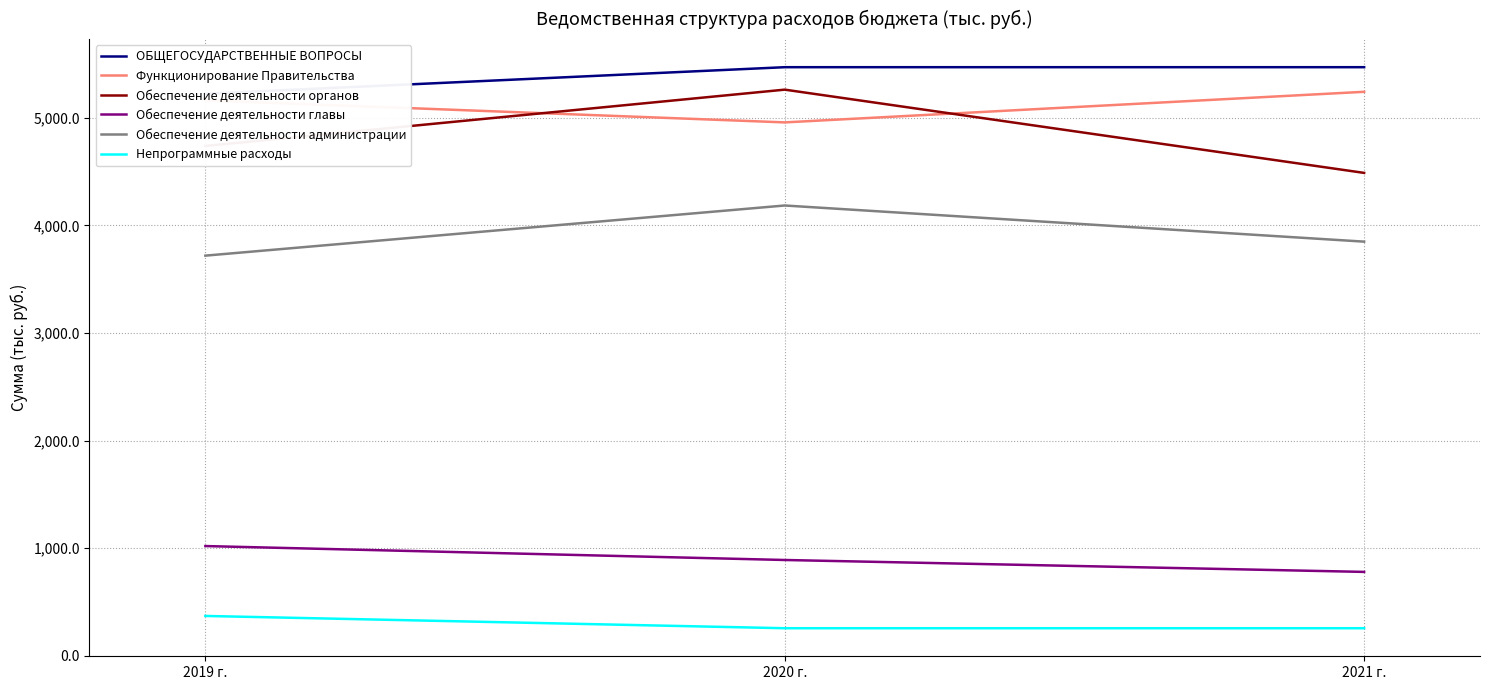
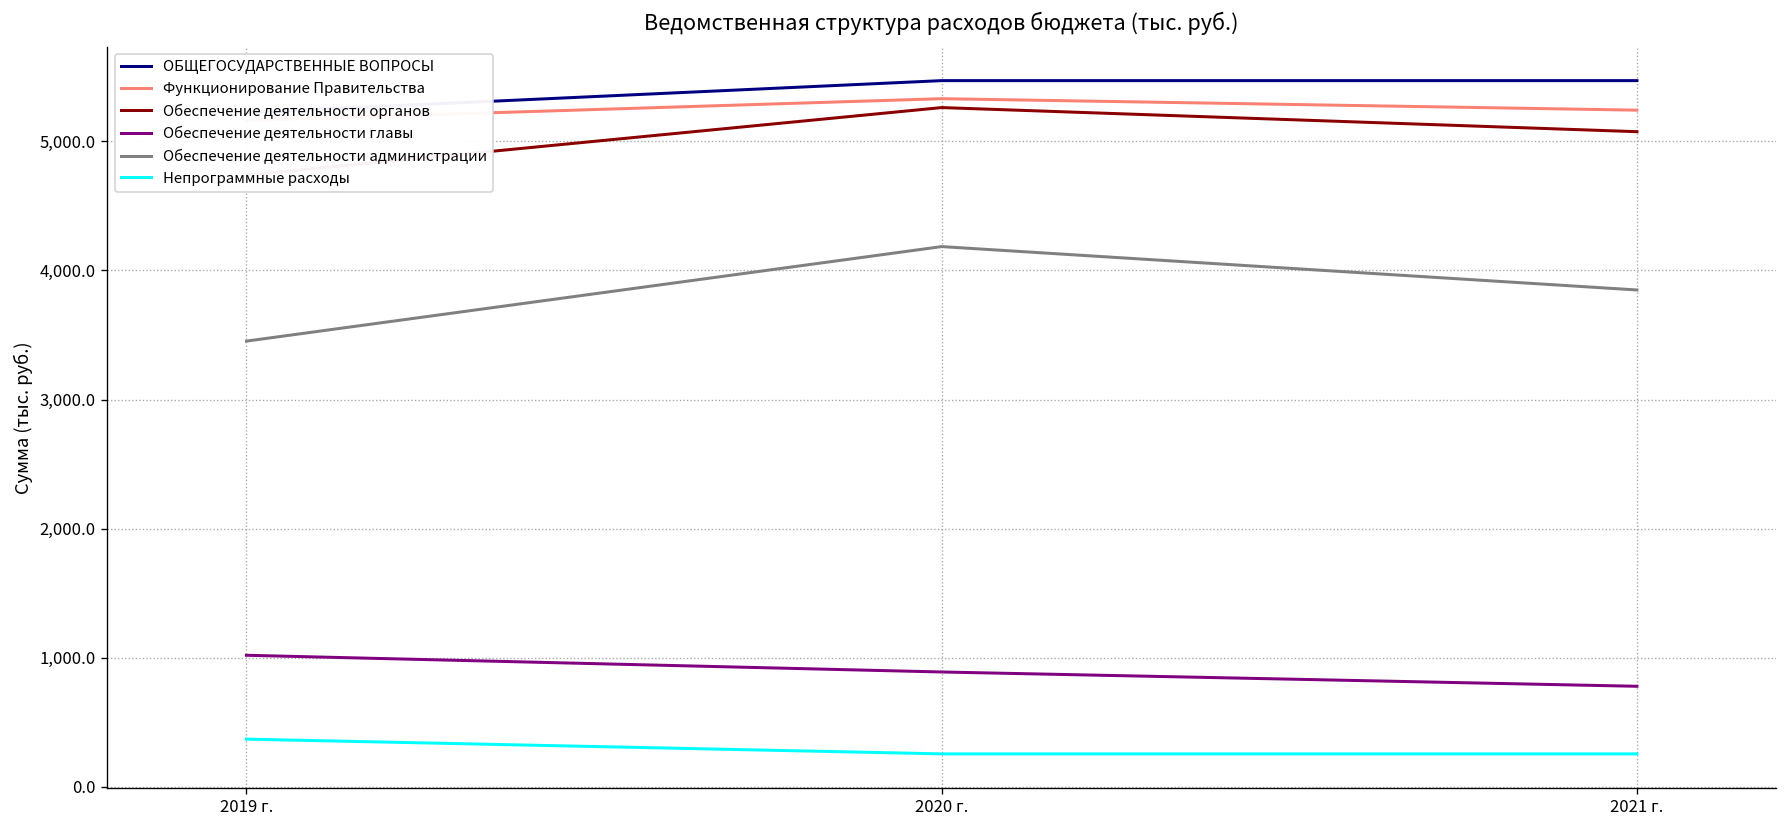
Обеспечение деятельности администрации, 2019 г.: 3,720 -> 3,450
Функционирование Правительства, 2020 г.: 4,960 -> 5,330
Обеспечение деятельности органов, 2021 г.: 4,490 -> 5,070
